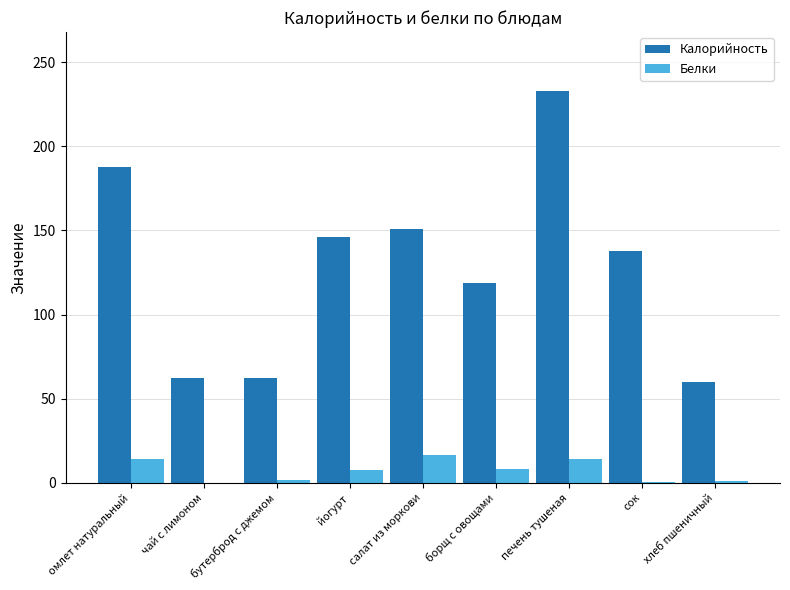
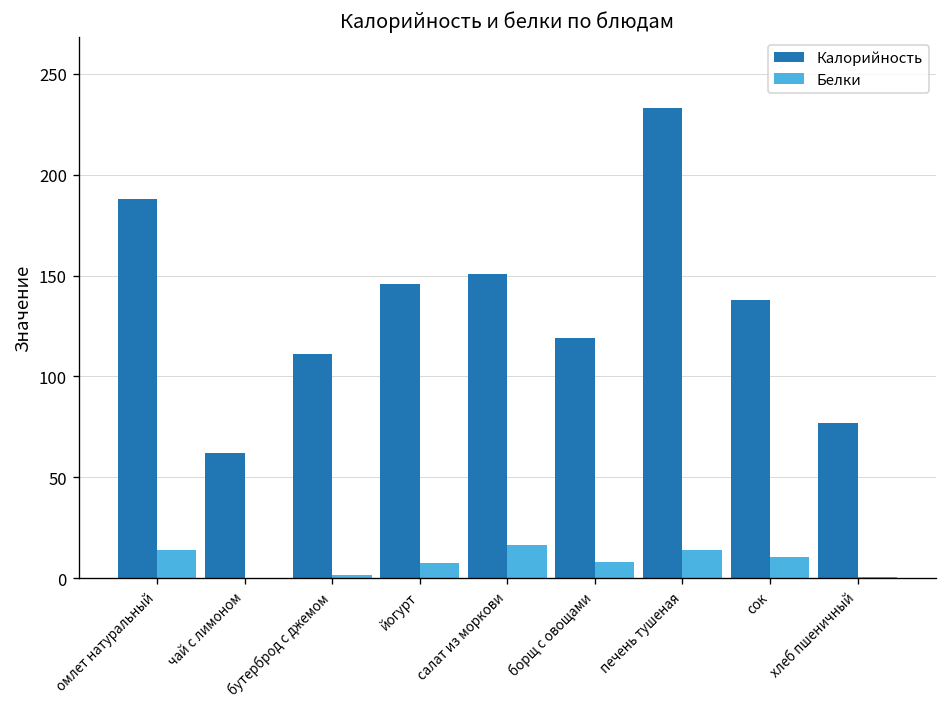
Калорийность, бутерброд с джемом: 62 -> 111
Белки, сок: 1 -> 10
Калорийность, хлеб пшеничный: 60 -> 77
